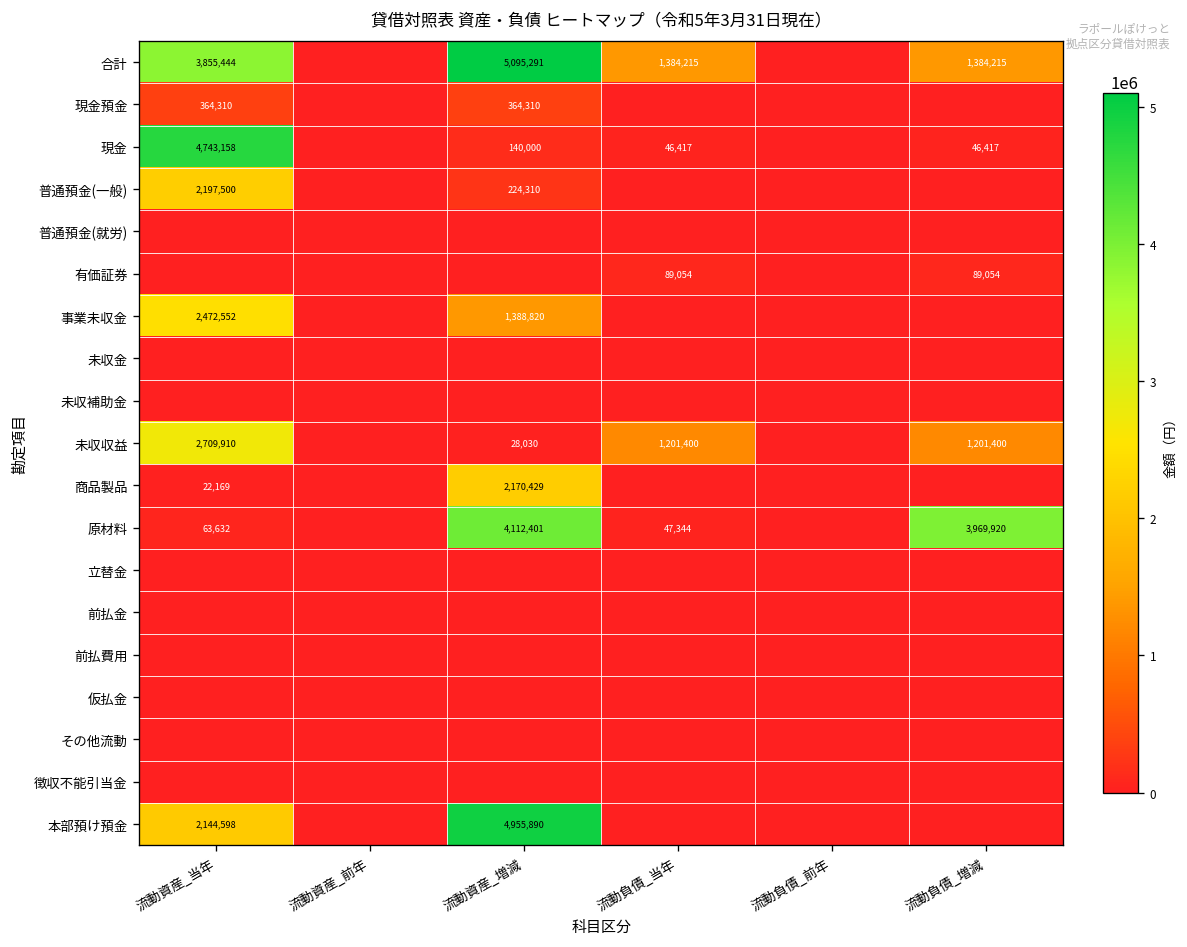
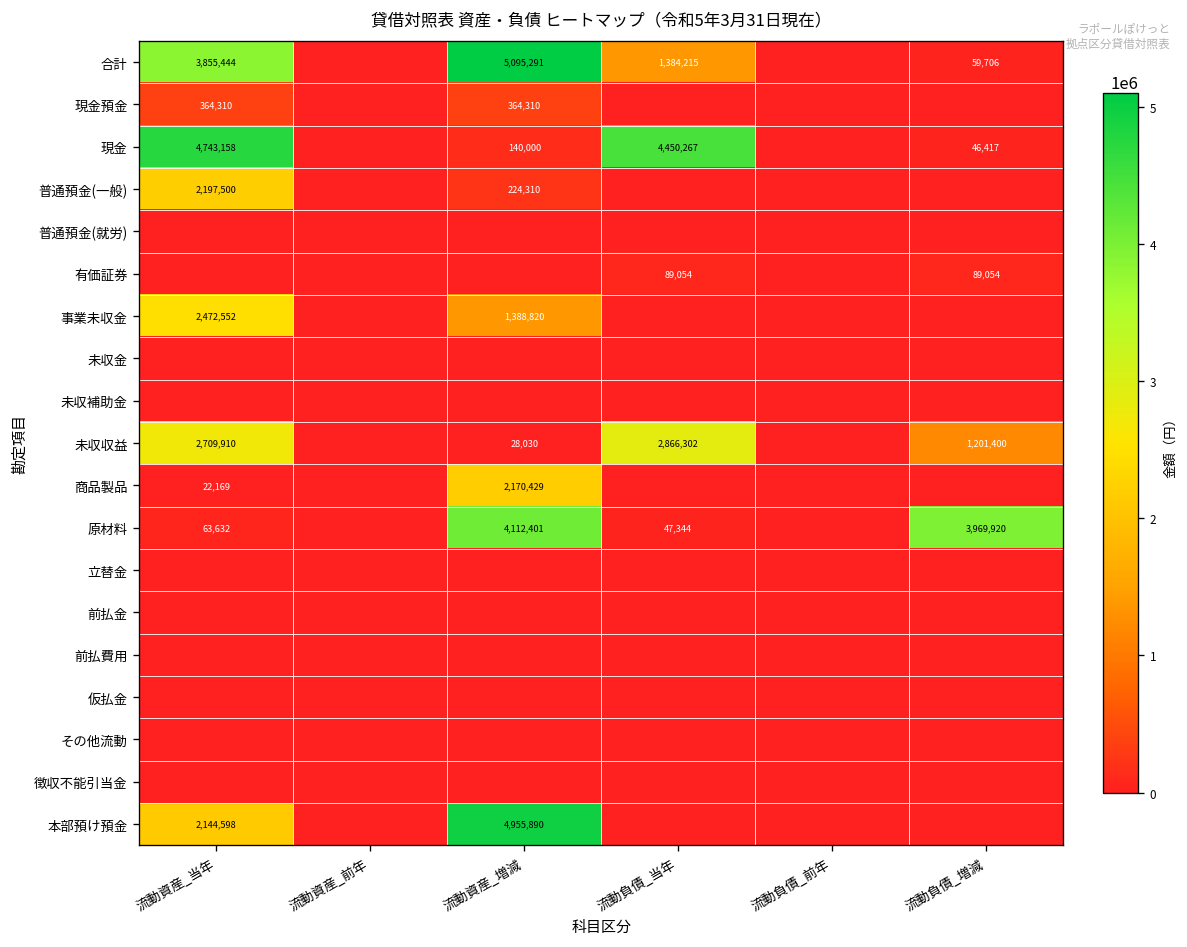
合計, 流動負債_増減: 1,384,215 -> 59,706
現金, 流動負債_当年: 46,417 -> 4,450,267
未収収益, 流動負債_当年: 1,201,400 -> 2,866,302
